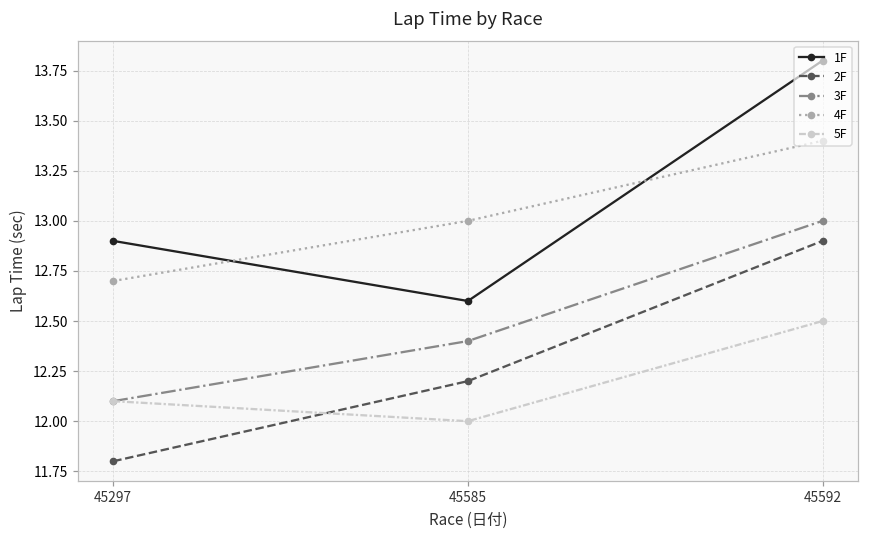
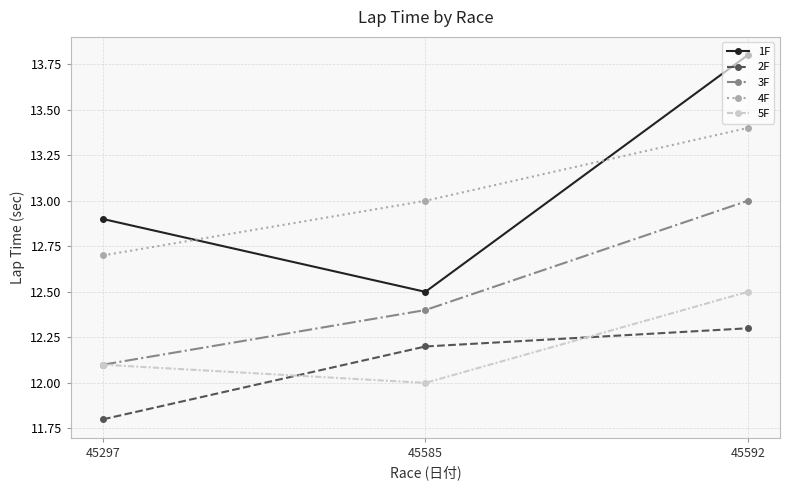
1F, 45585: 12.6 -> 12.5
2F, 45592: 12.9 -> 12.3
